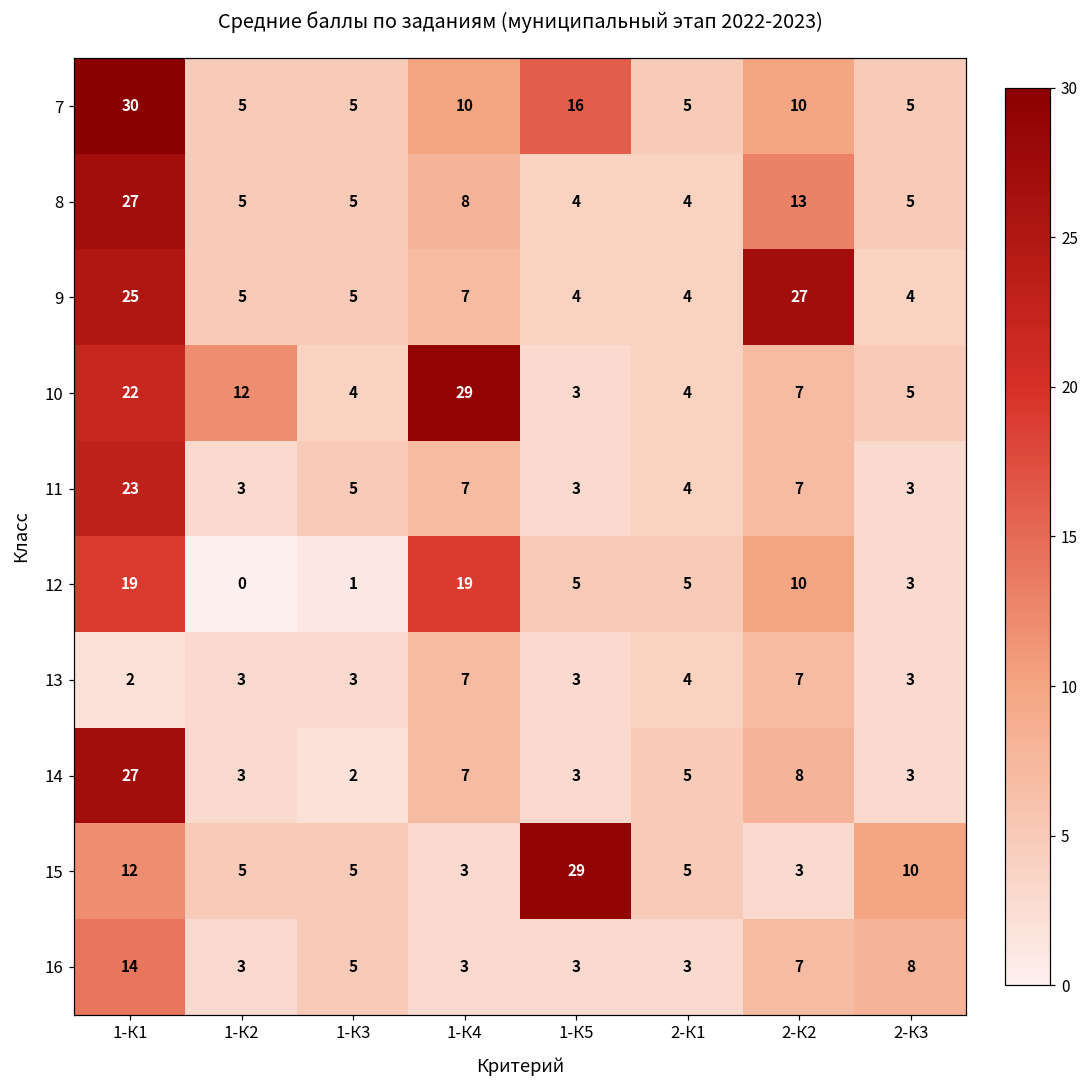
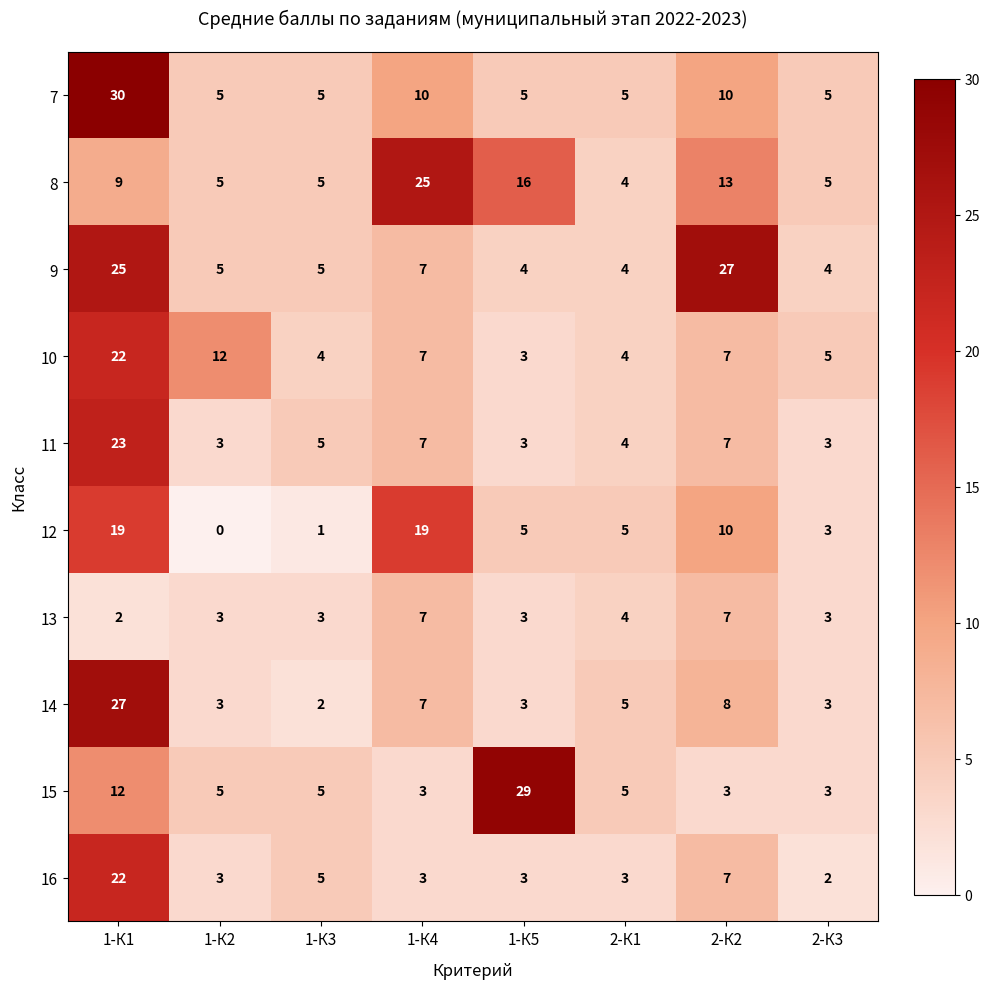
7, 1-К5: 16 -> 5
8, 1-К1: 27 -> 9
8, 1-К4: 8 -> 25
8, 1-К5: 4 -> 16
10, 1-К4: 29 -> 7
15, 2-К3: 10 -> 3
16, 1-К1: 14 -> 22
16, 2-К3: 8 -> 2
